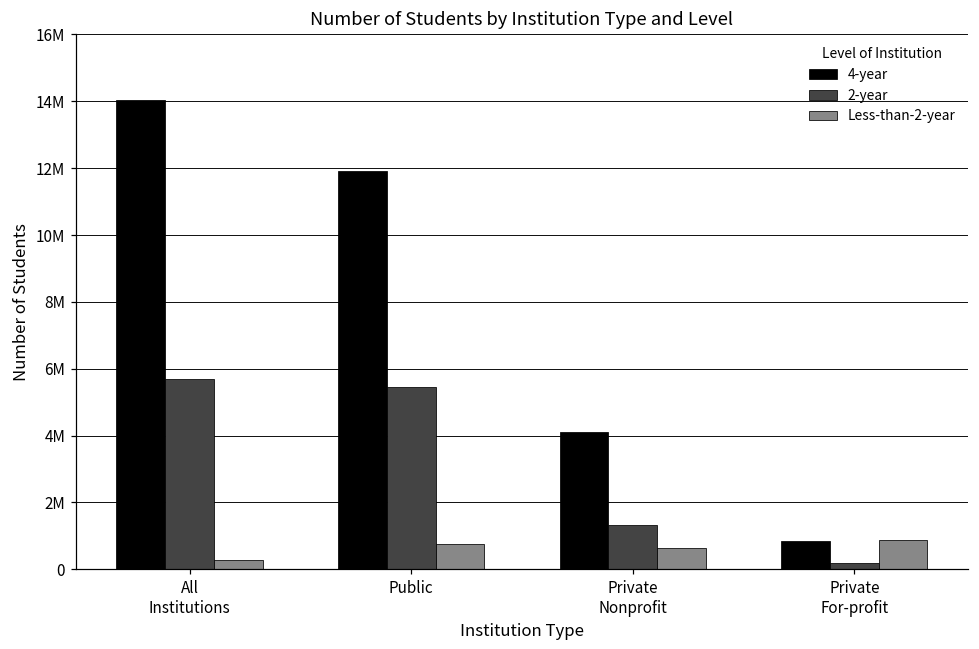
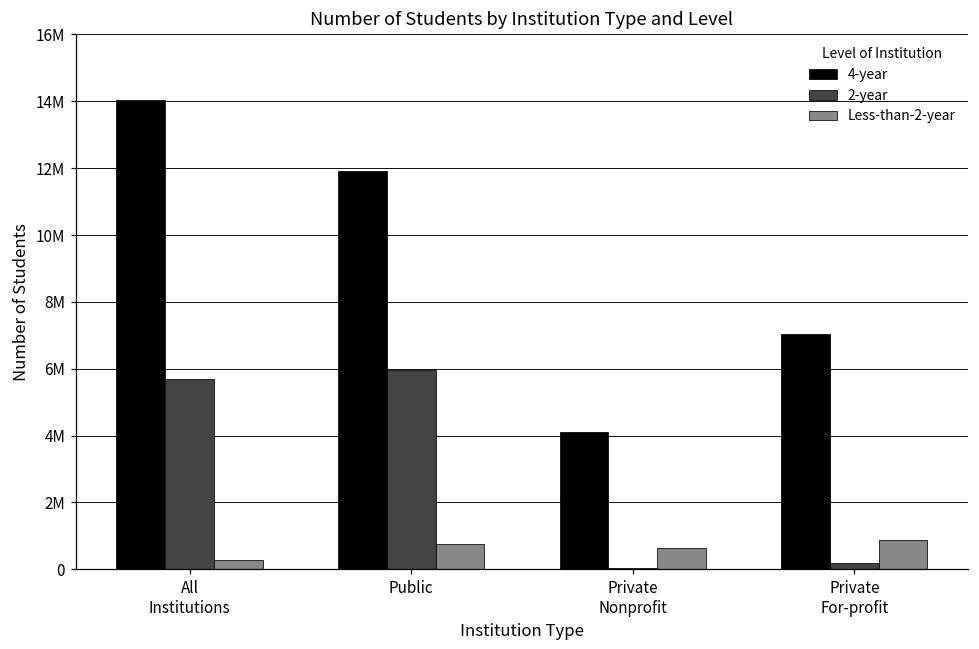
2-year, Public: 5500000 -> 6000000
2-year, Private Nonprofit: 1300000 -> 100000
4-year, Private For-profit: 800000 -> 7000000
